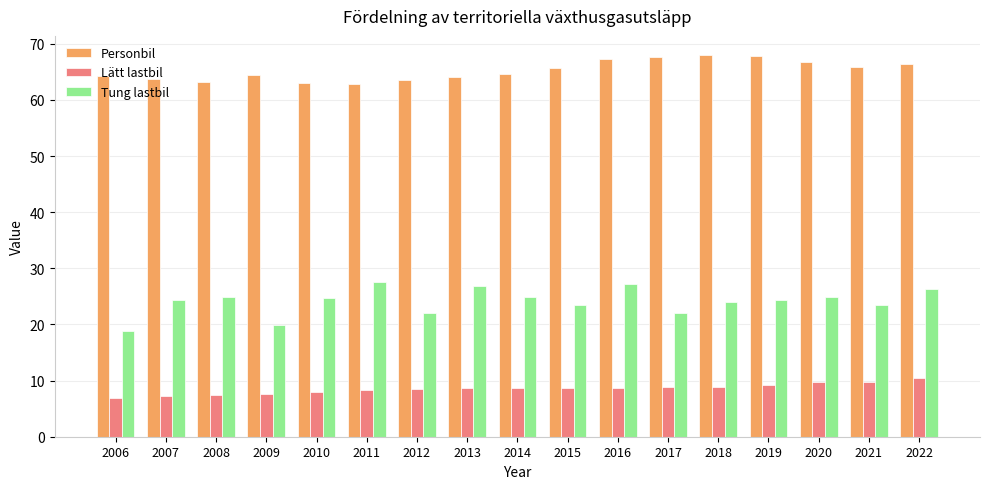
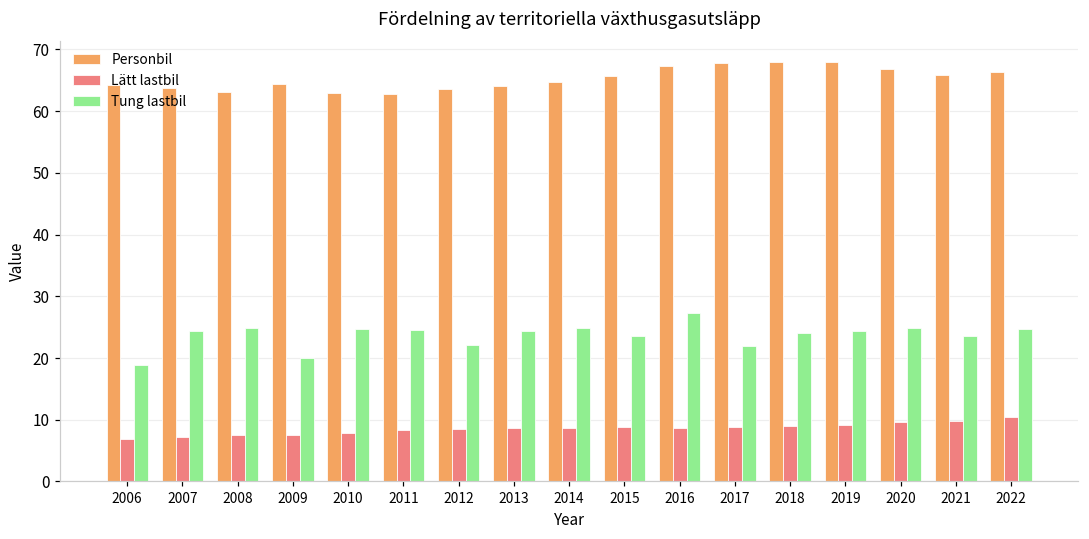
Tung lastbil, 2011: 28 -> 25
Tung lastbil, 2013: 27 -> 24
Tung lastbil, 2022: 26 -> 25
